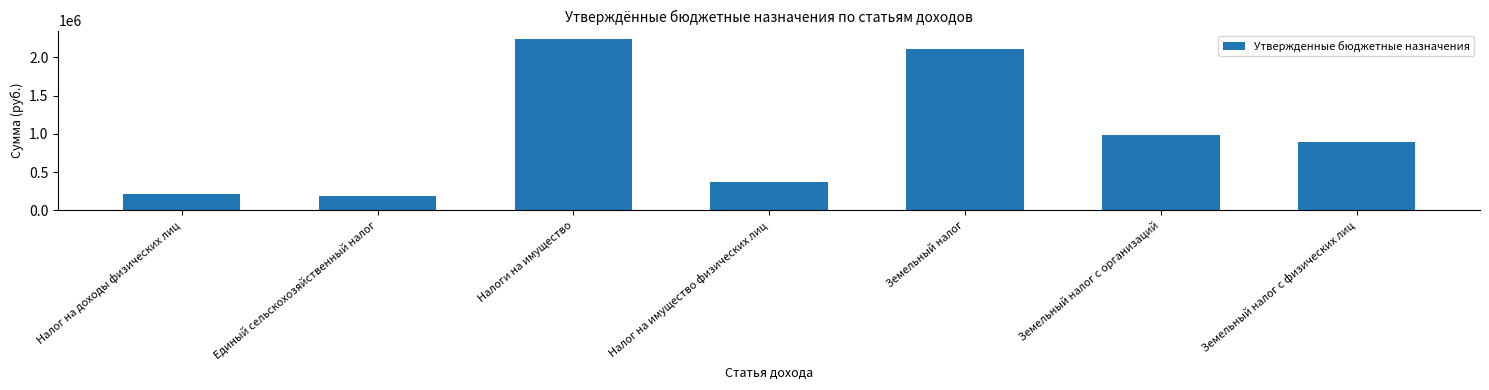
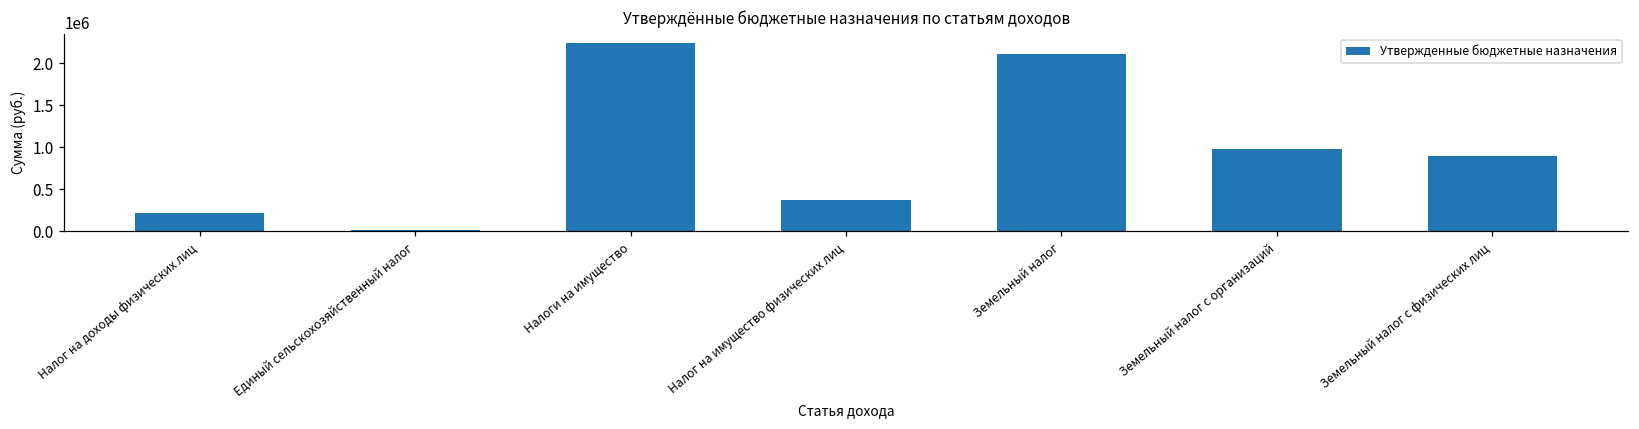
Единый сельскохозяйственный налог: 200000 -> 0
